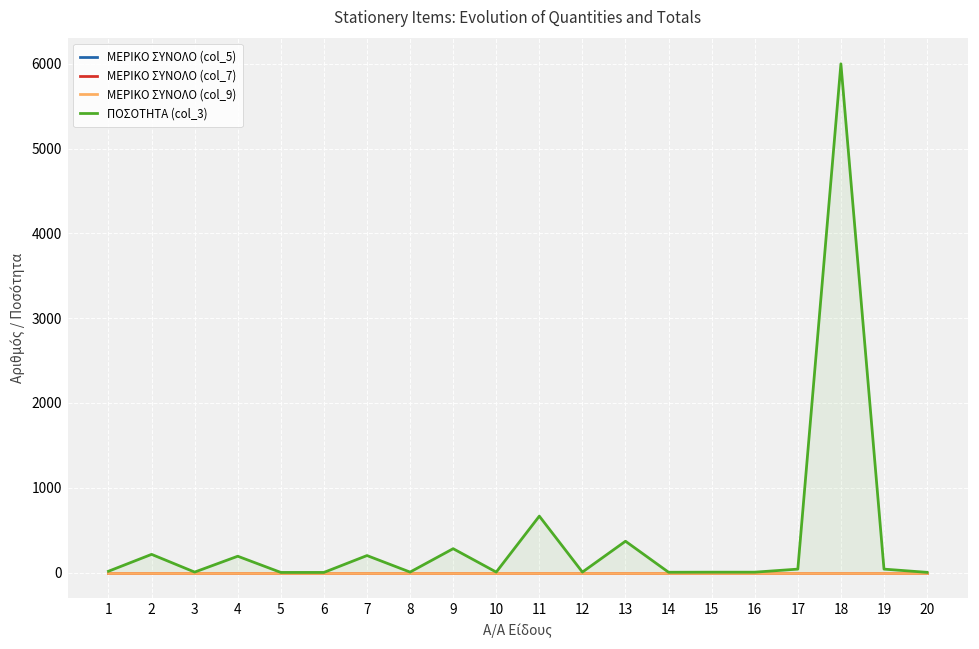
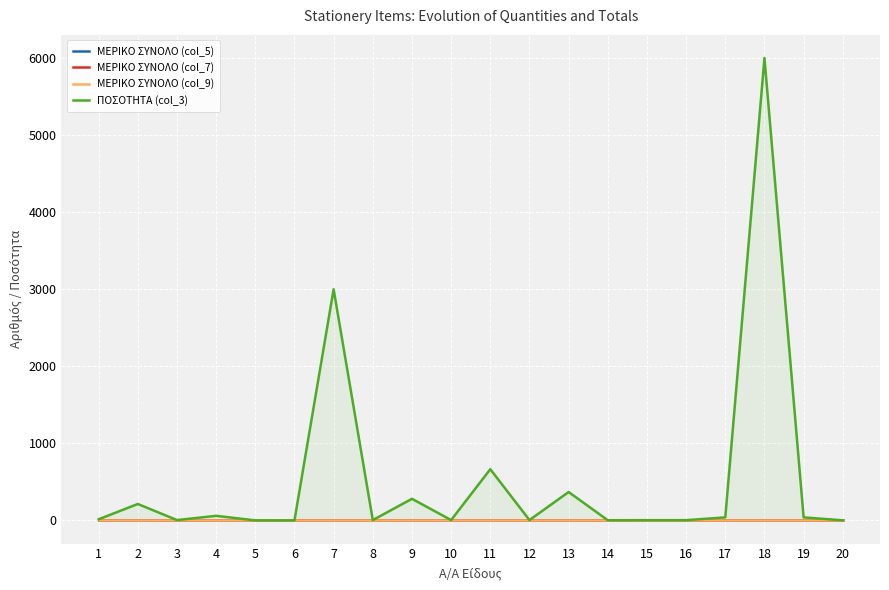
ΠΟΣΟΤΗΤΑ (col_3), 4: 200 -> 100
ΠΟΣΟΤΗΤΑ (col_3), 7: 200 -> 3000
